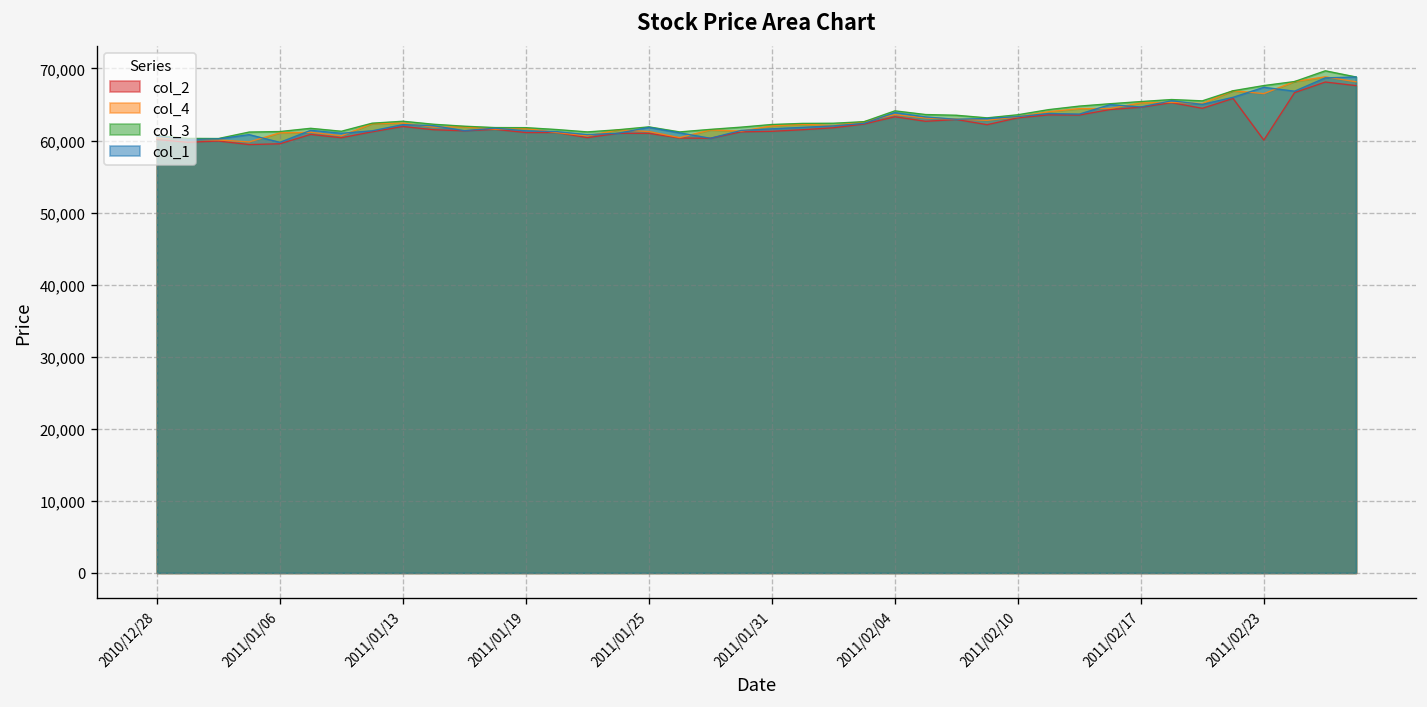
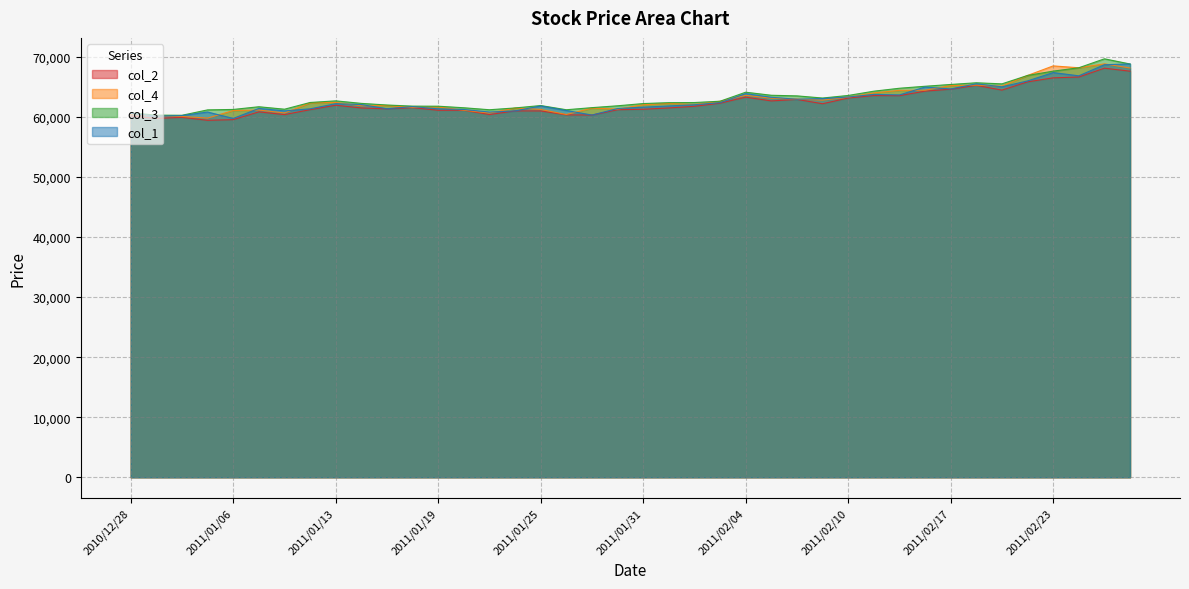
col_2, 2011/02/23: 60,000 -> 67,000
col_4, 2011/02/23: 67,000 -> 69,000
